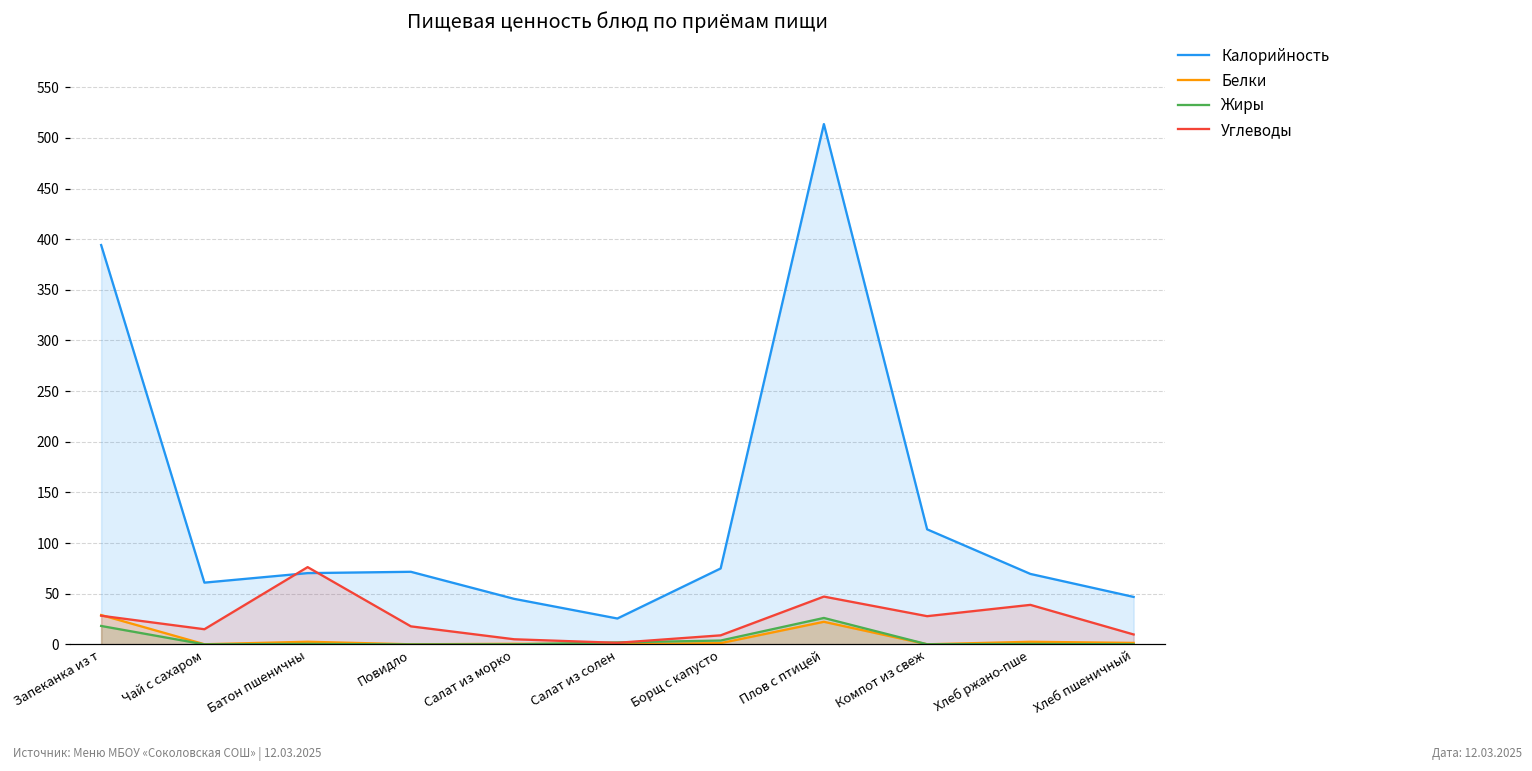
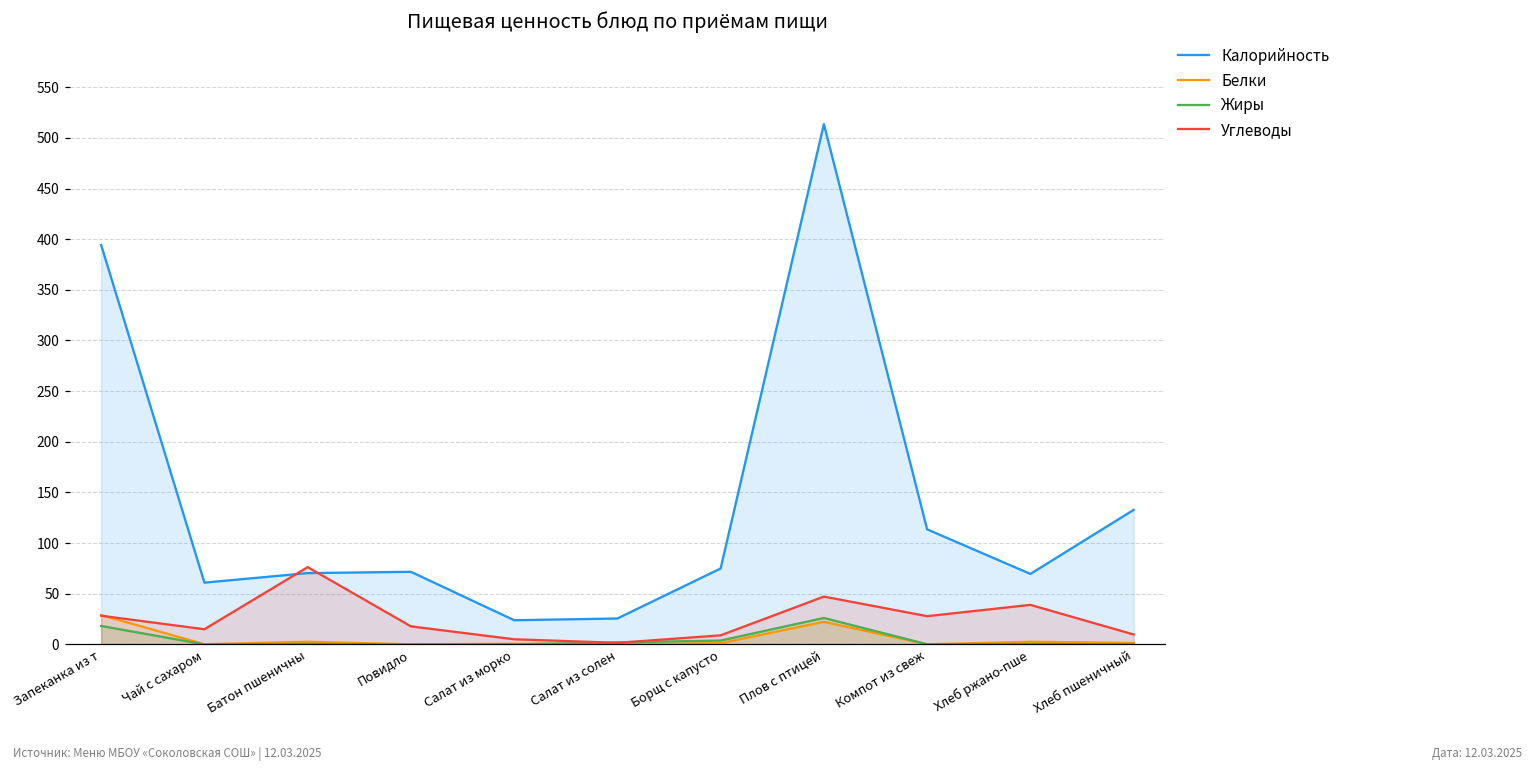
Калорийность, Салат из морко: 50 -> 20
Калорийность, Хлеб пшеничный: 50 -> 130
